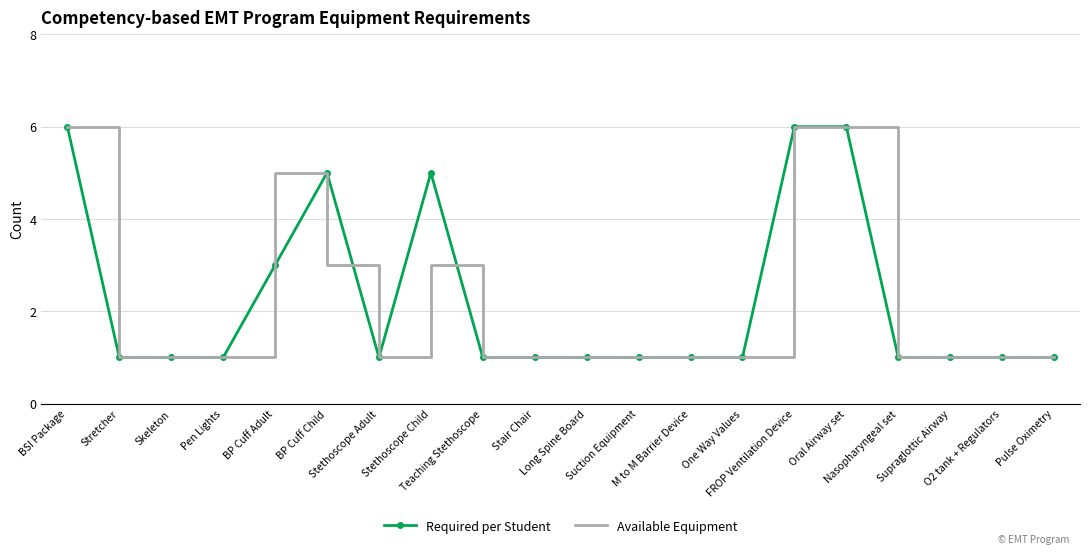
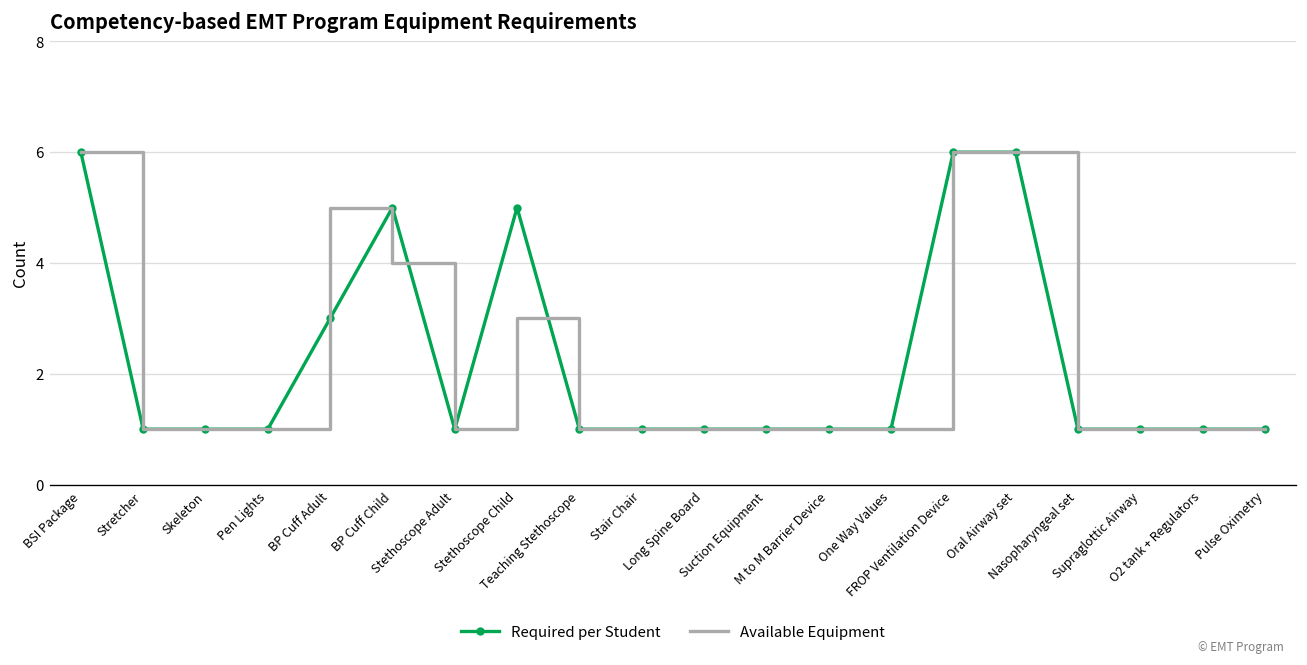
Available Equipment, BP Cuff Child: 3 -> 4
